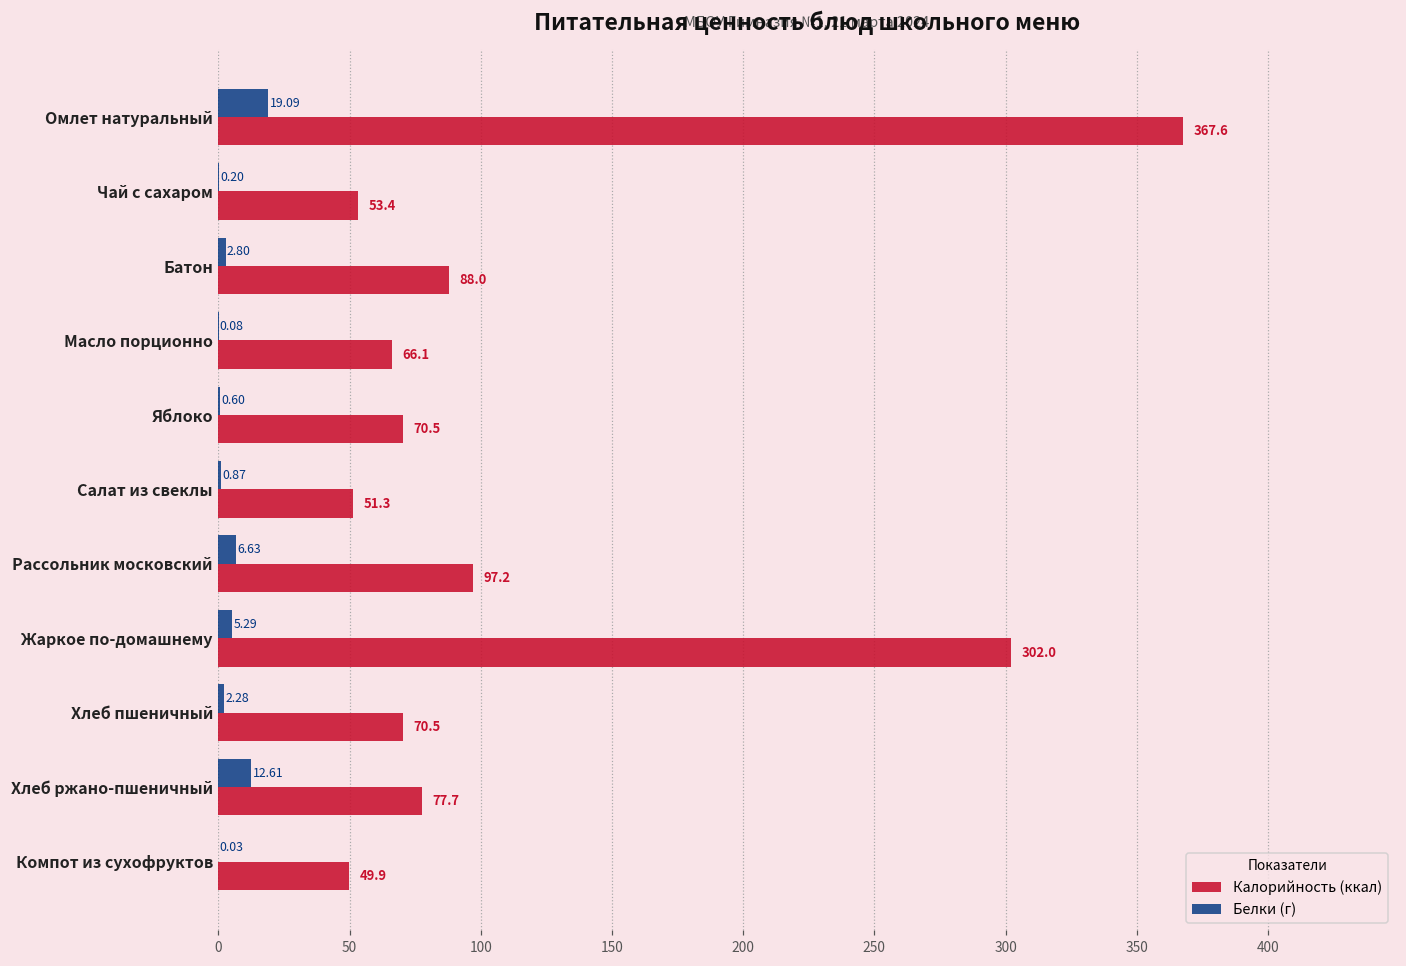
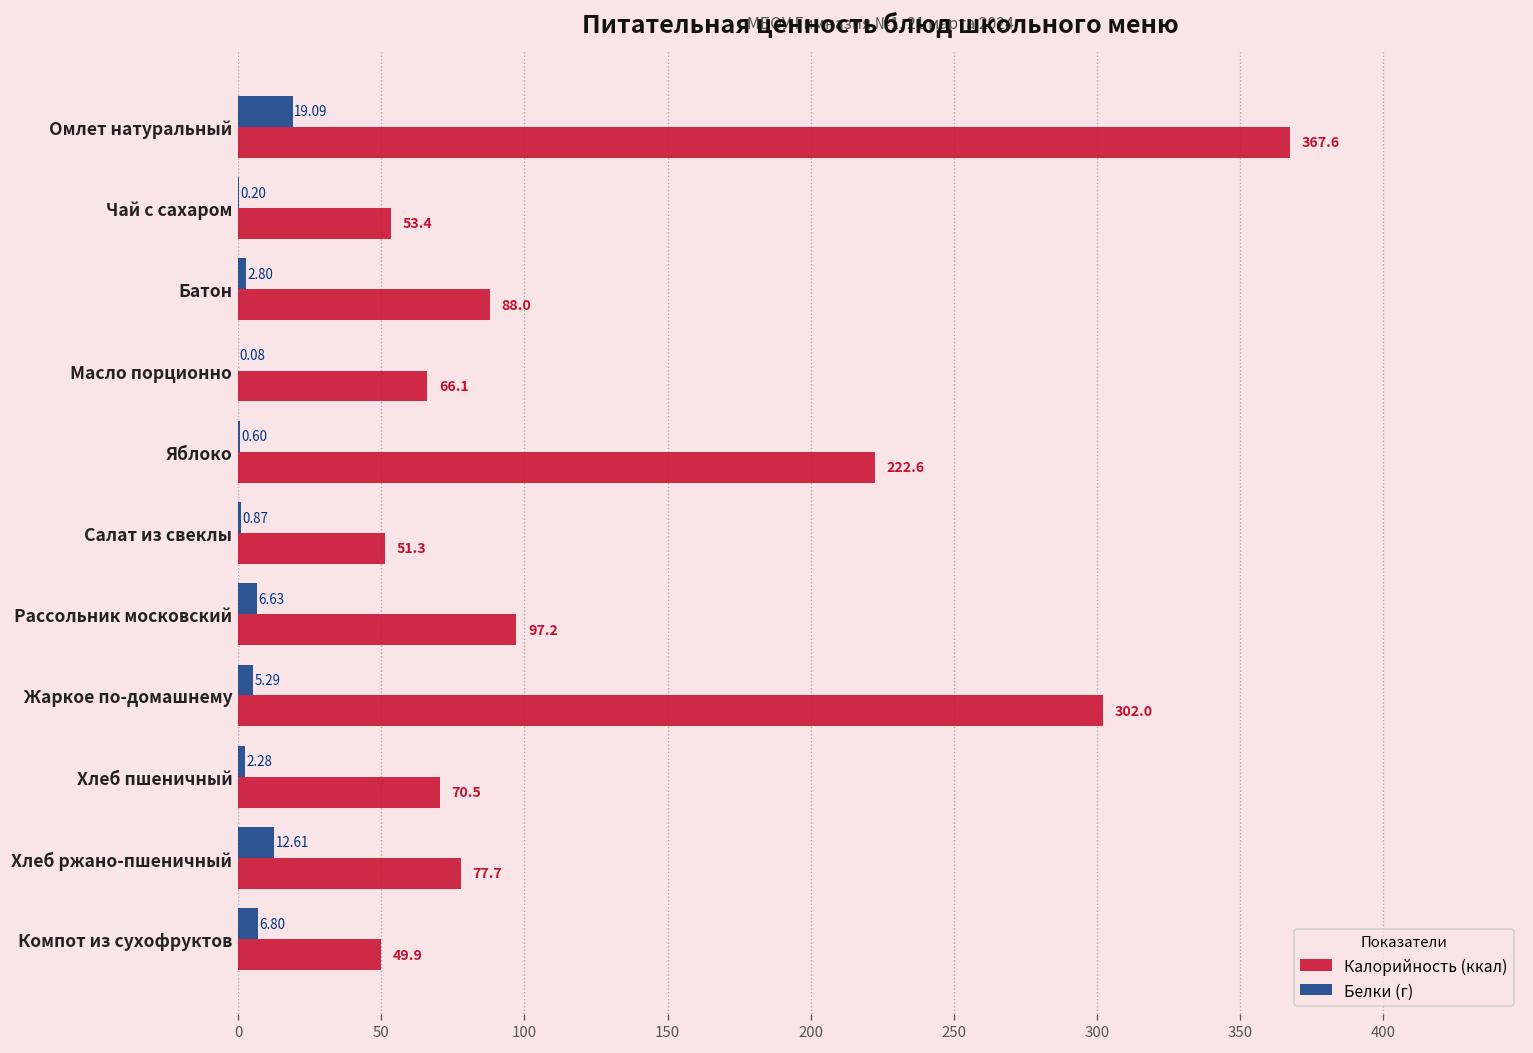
Калорийность (ккал), Яблоко: 70.5 -> 222.6
Белки (г), Компот из сухофруктов: 0.03 -> 6.80
